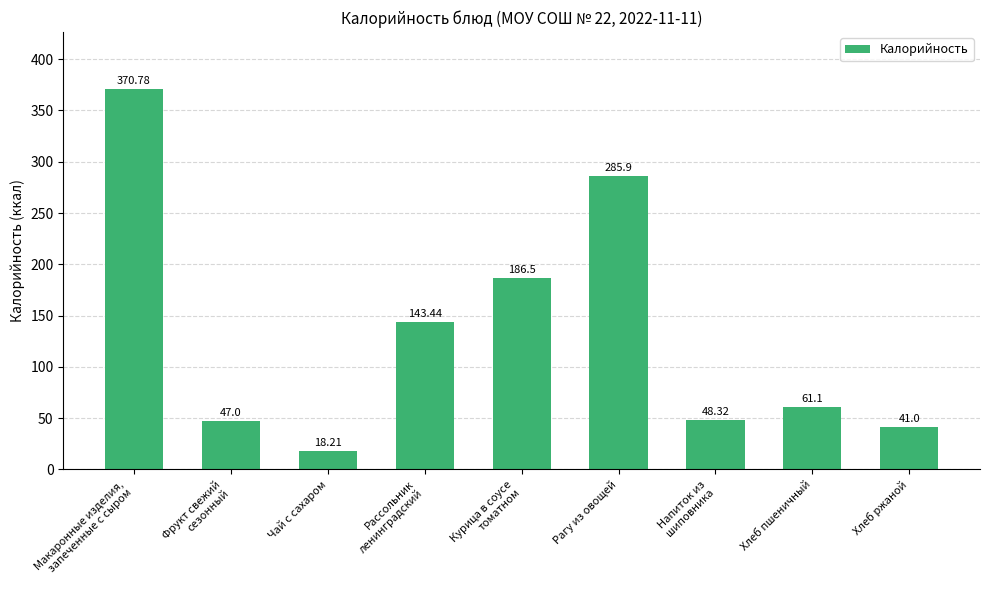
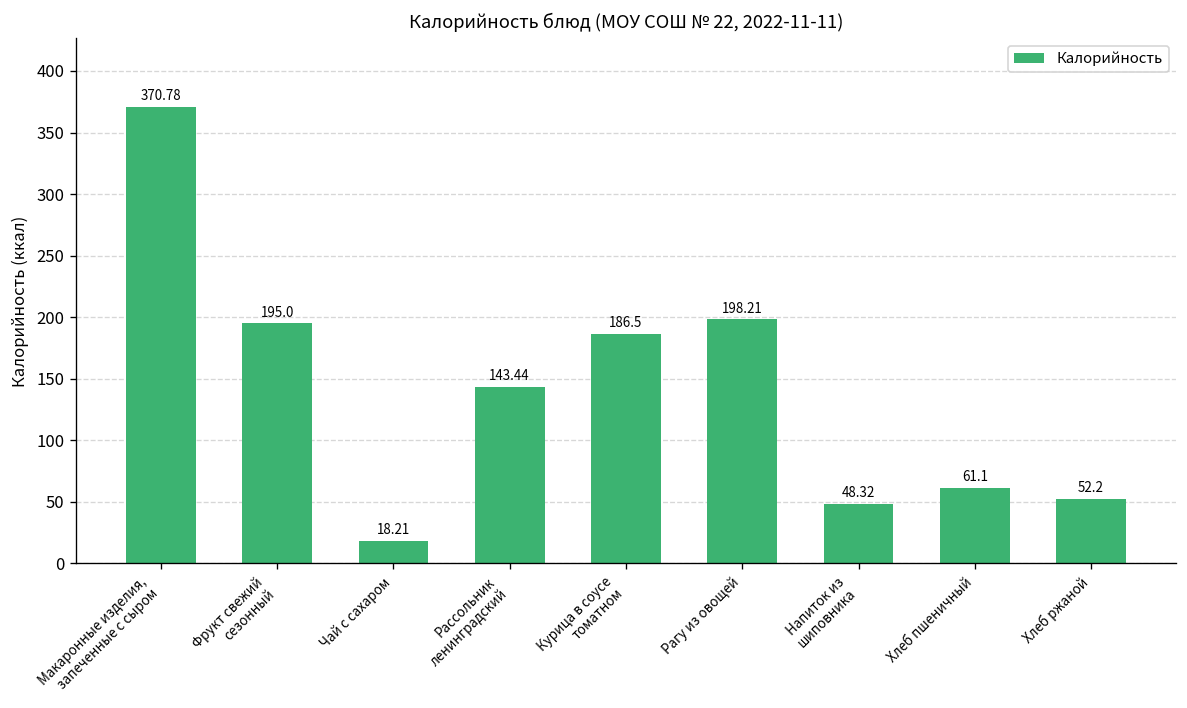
Фрукт свежий сезонный: 47.0 -> 195.0
Рагу из овощей: 285.9 -> 198.21
Хлеб ржаной: 41.0 -> 52.2
